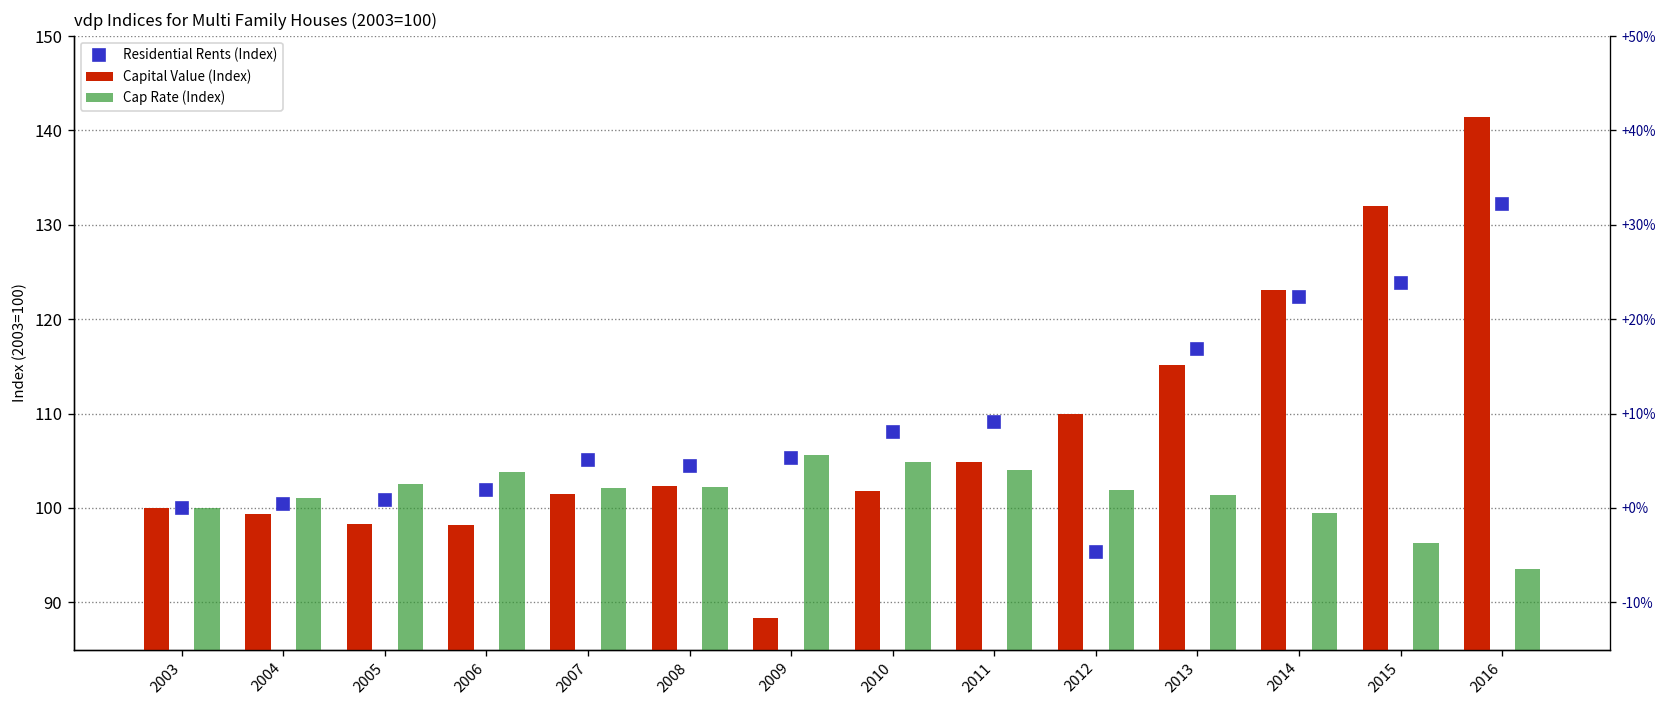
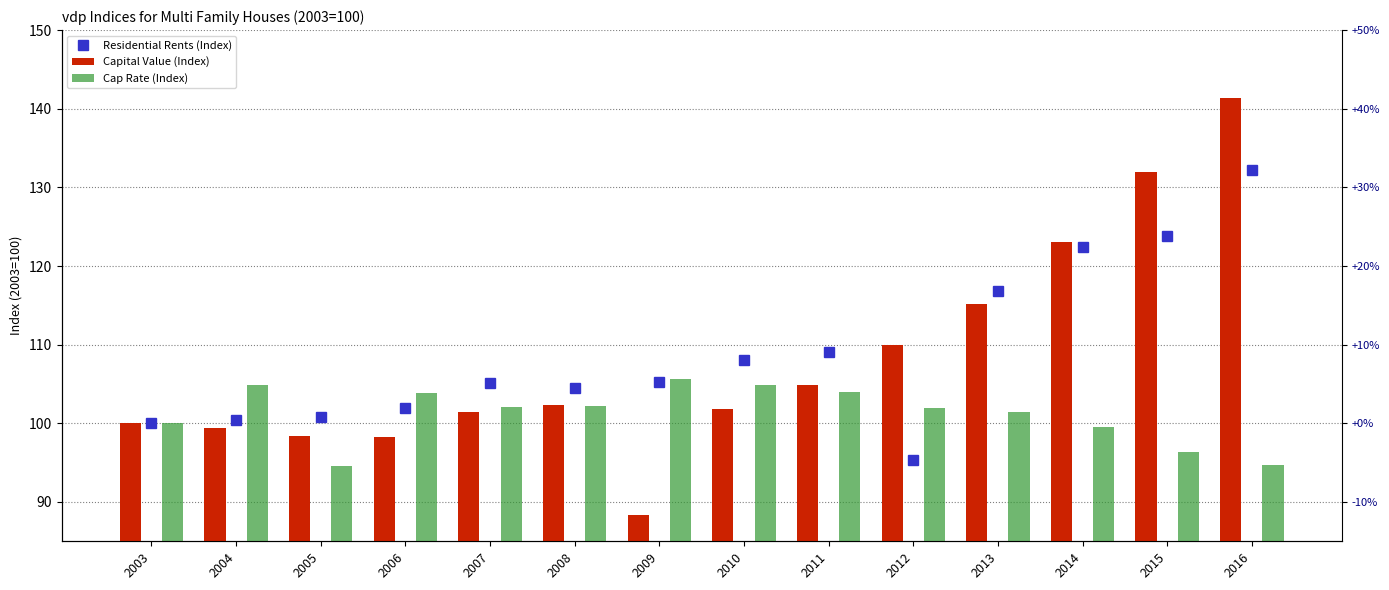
Cap Rate (Index), 2004: 101 -> 105
Cap Rate (Index), 2005: 103 -> 95
Cap Rate (Index), 2016: 94 -> 95
